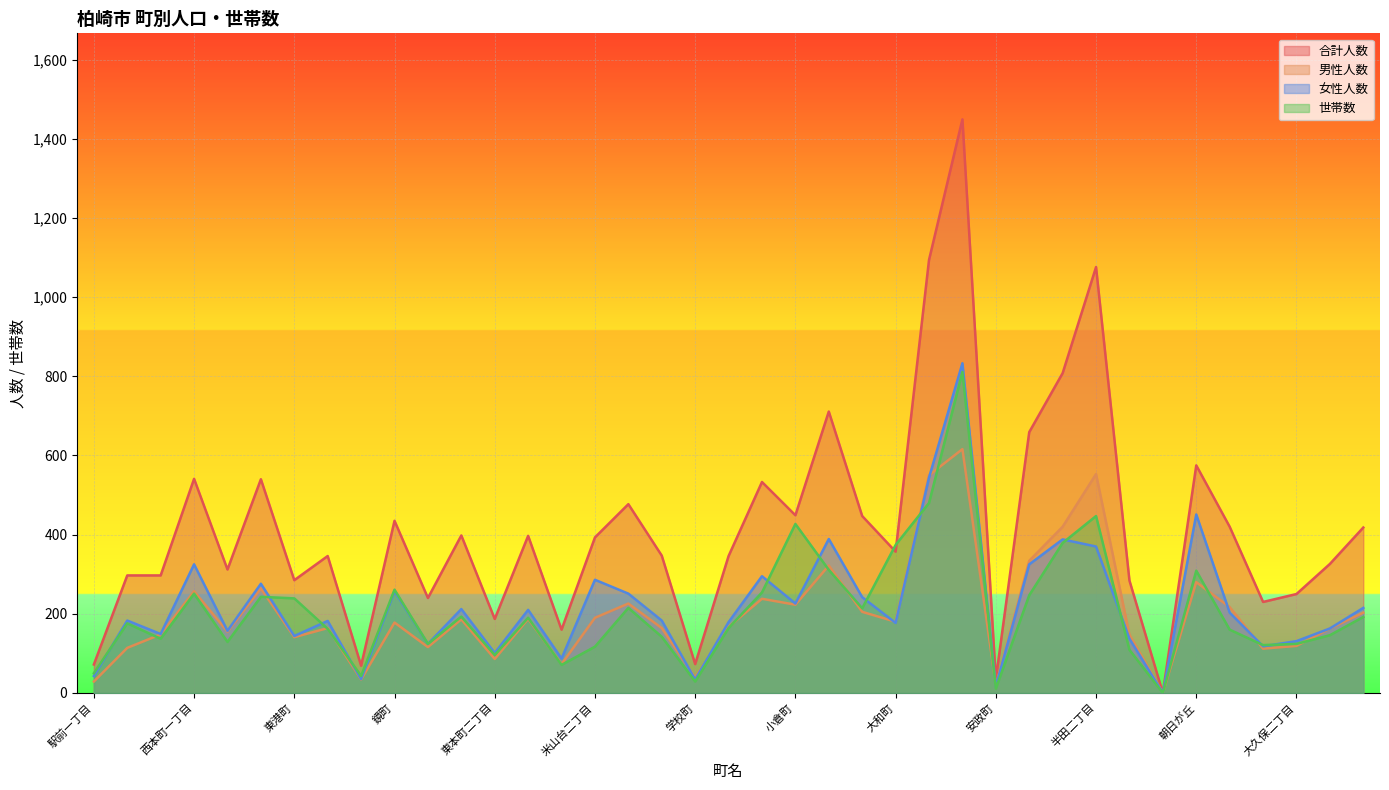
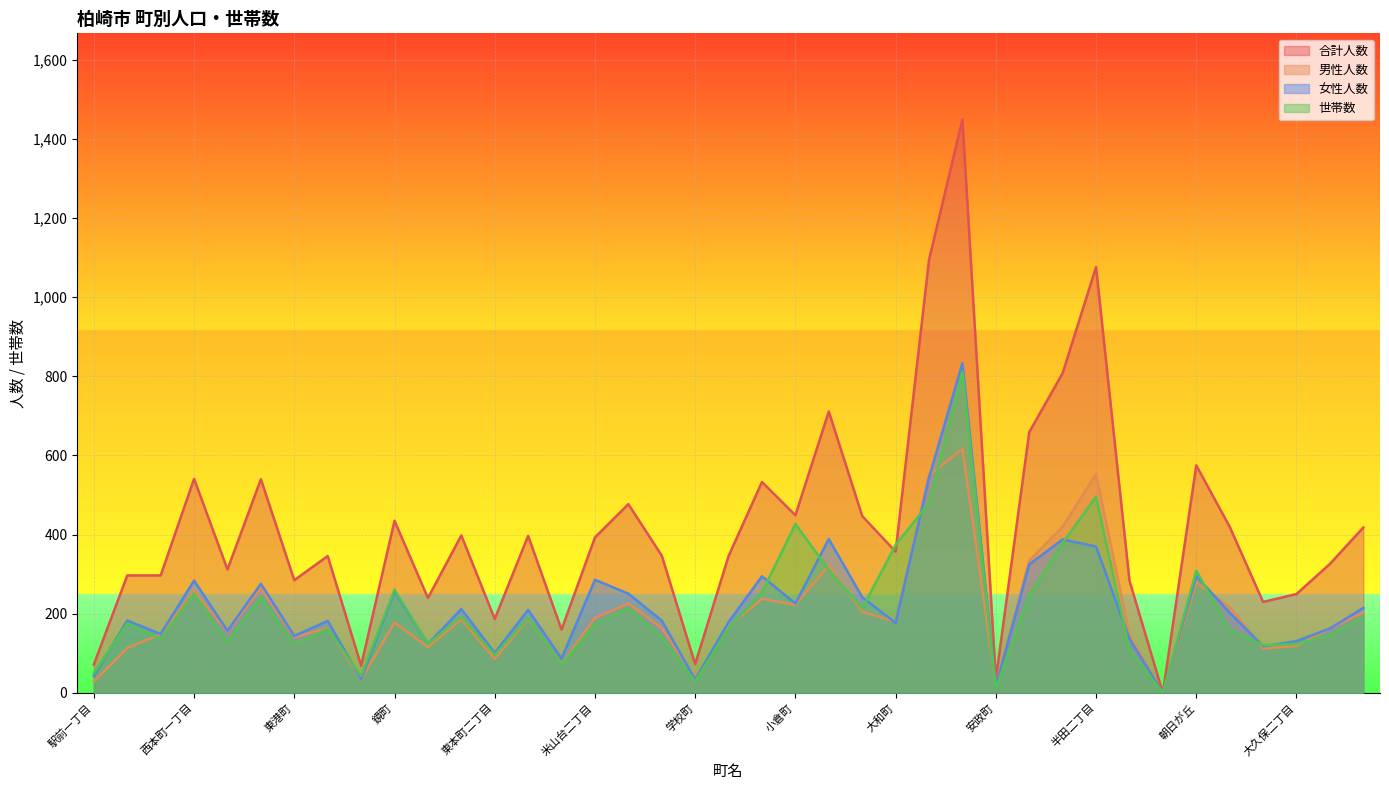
女性人数, 西本町一丁目: 330 -> 280
世帯数, 東港町: 240 -> 120
世帯数, 米山台二丁目: 120 -> 170
世帯数, 半田二丁目: 450 -> 500
女性人数, 朝日が丘: 450 -> 300
